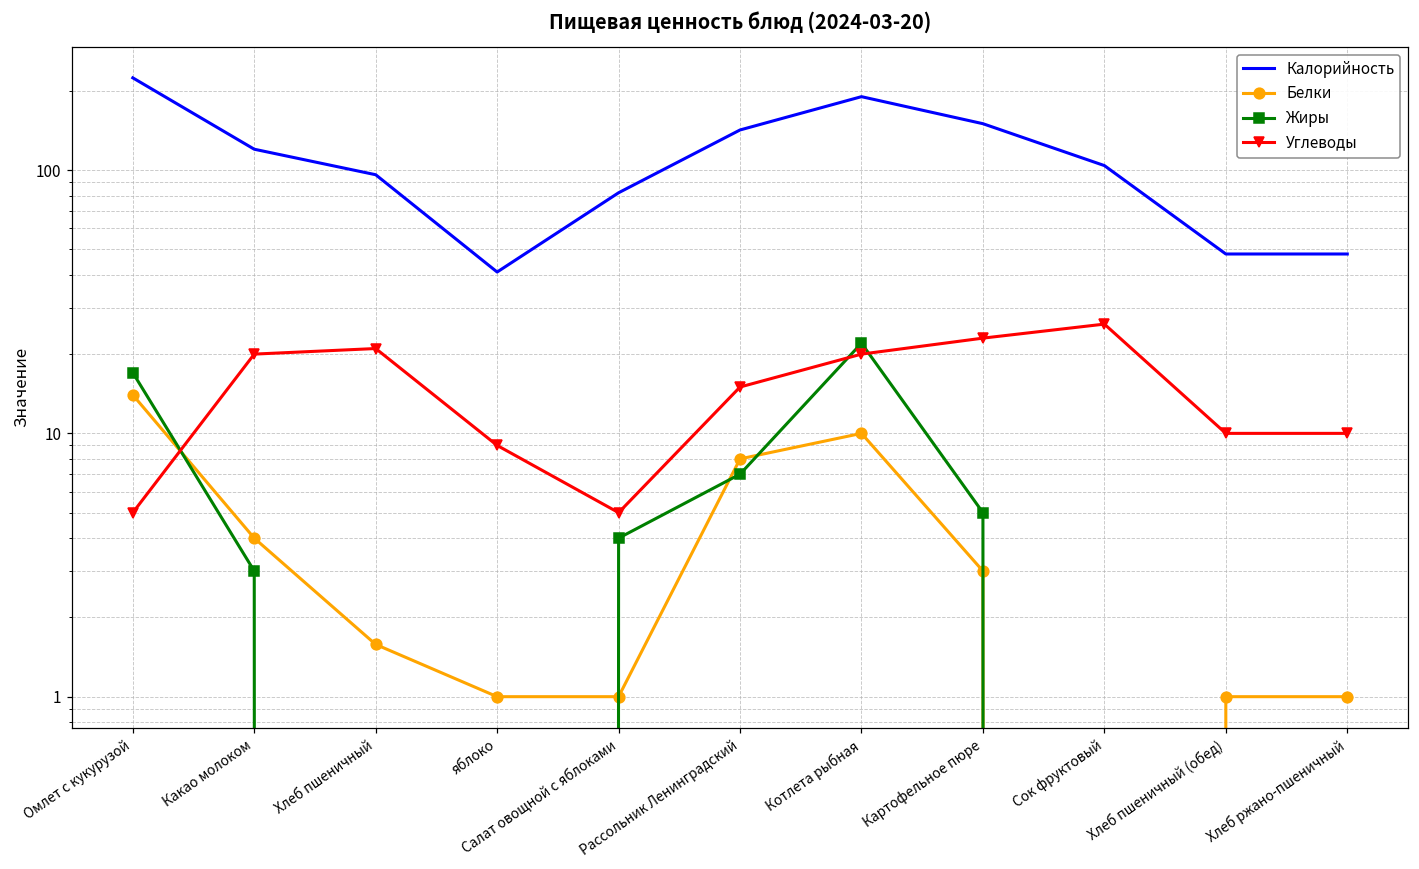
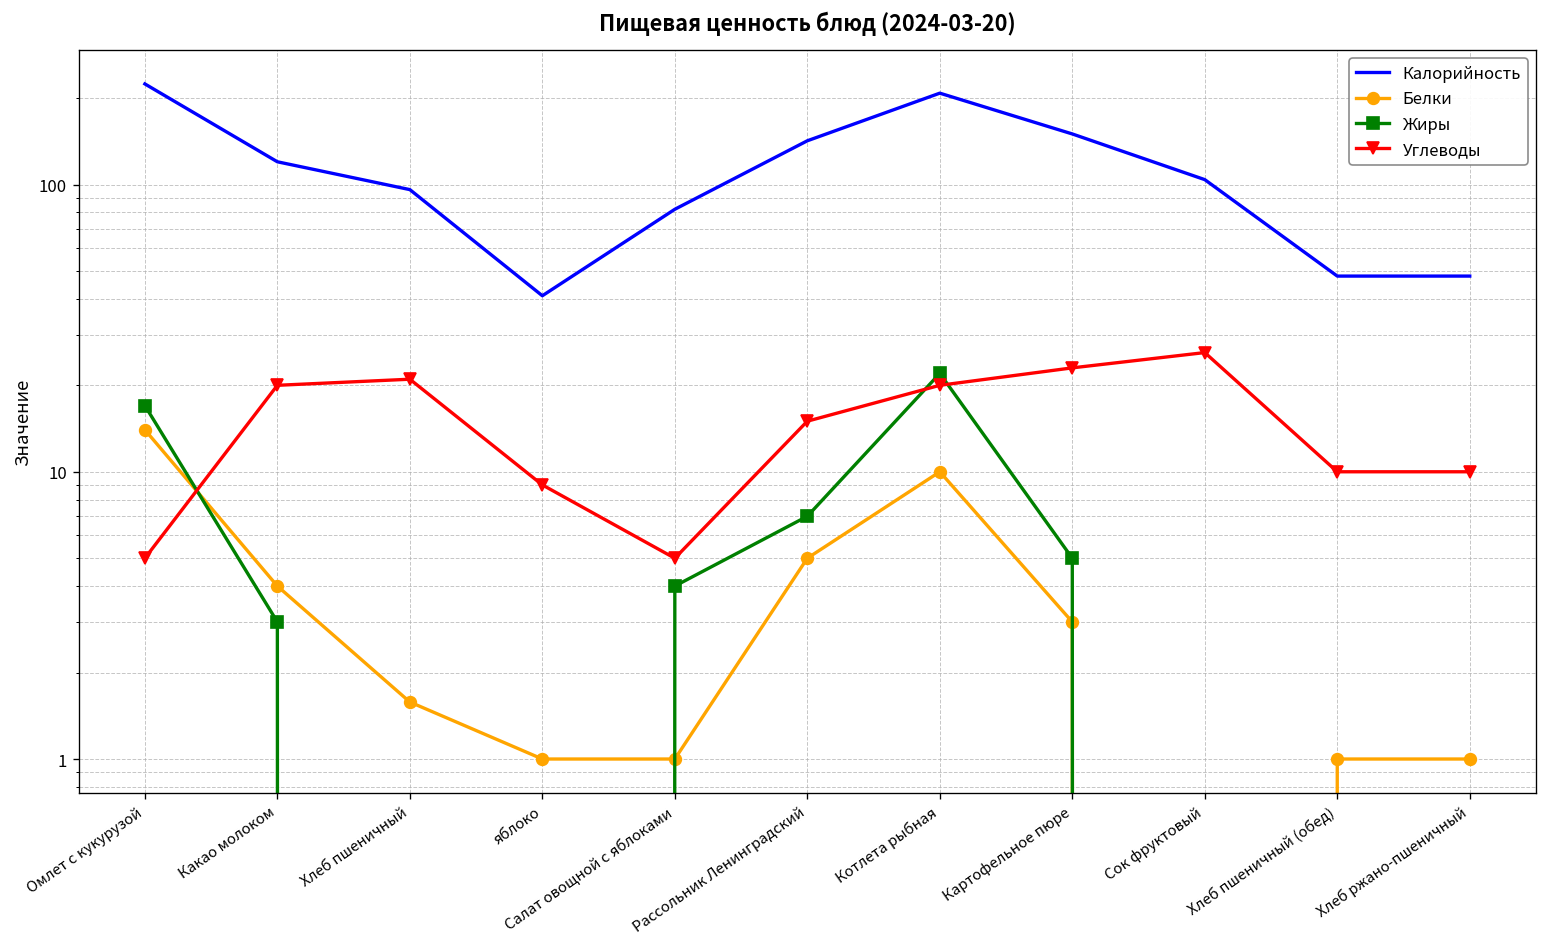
Белки, Рассольник Ленинградский: 8 -> 5
Калорийность, Котлета рыбная: 190 -> 210
